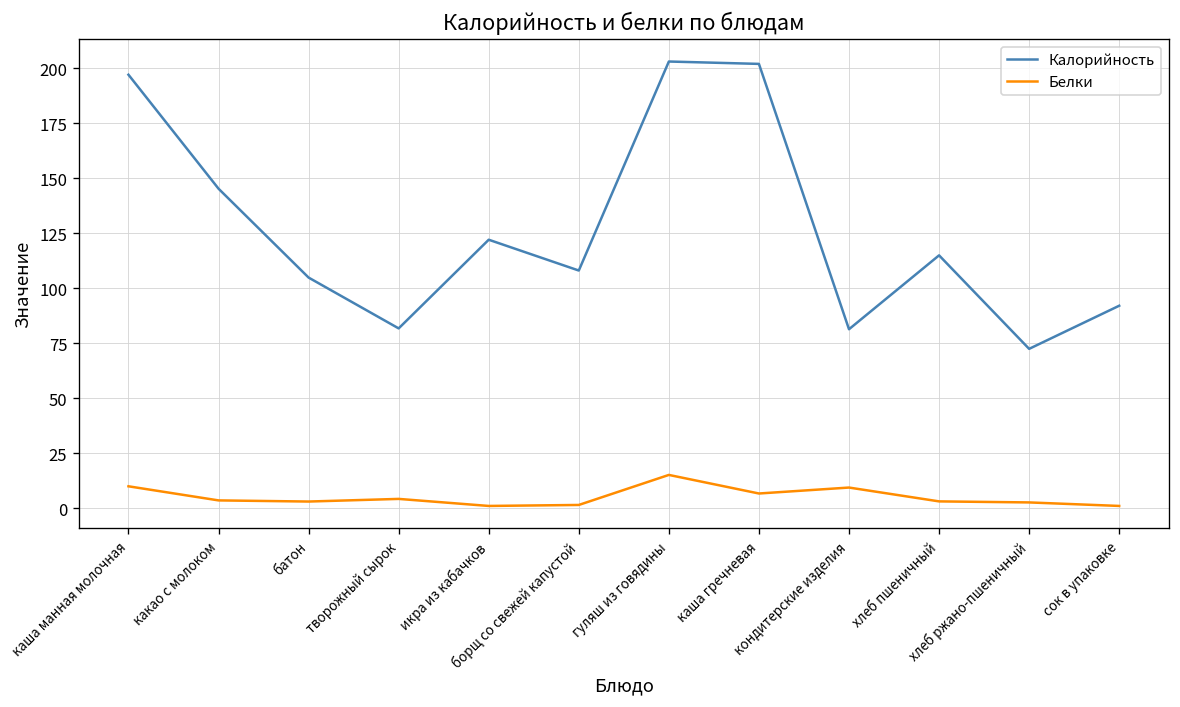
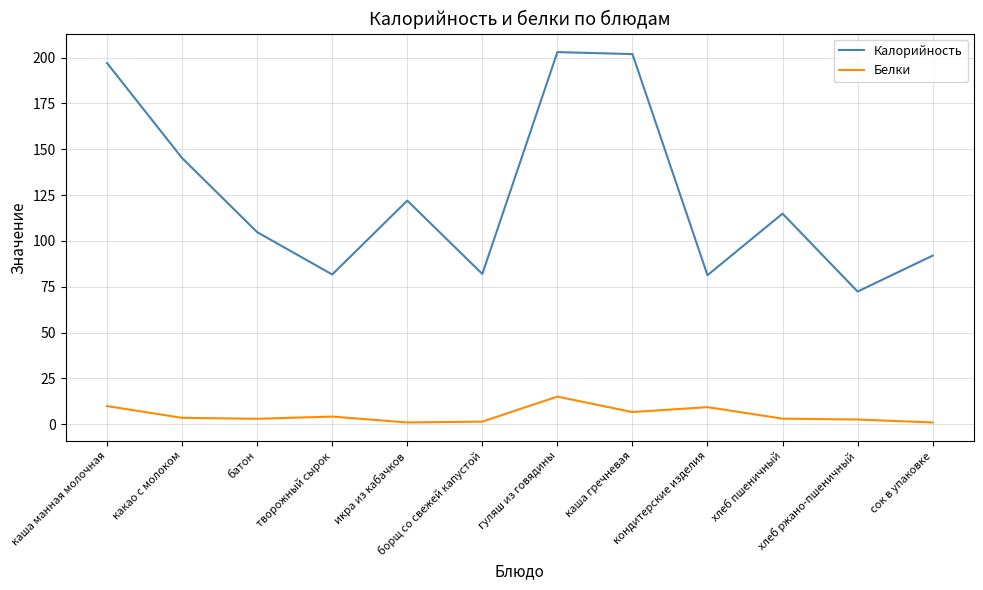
Калорийность, борщ со свежей капустой: 108 -> 82
